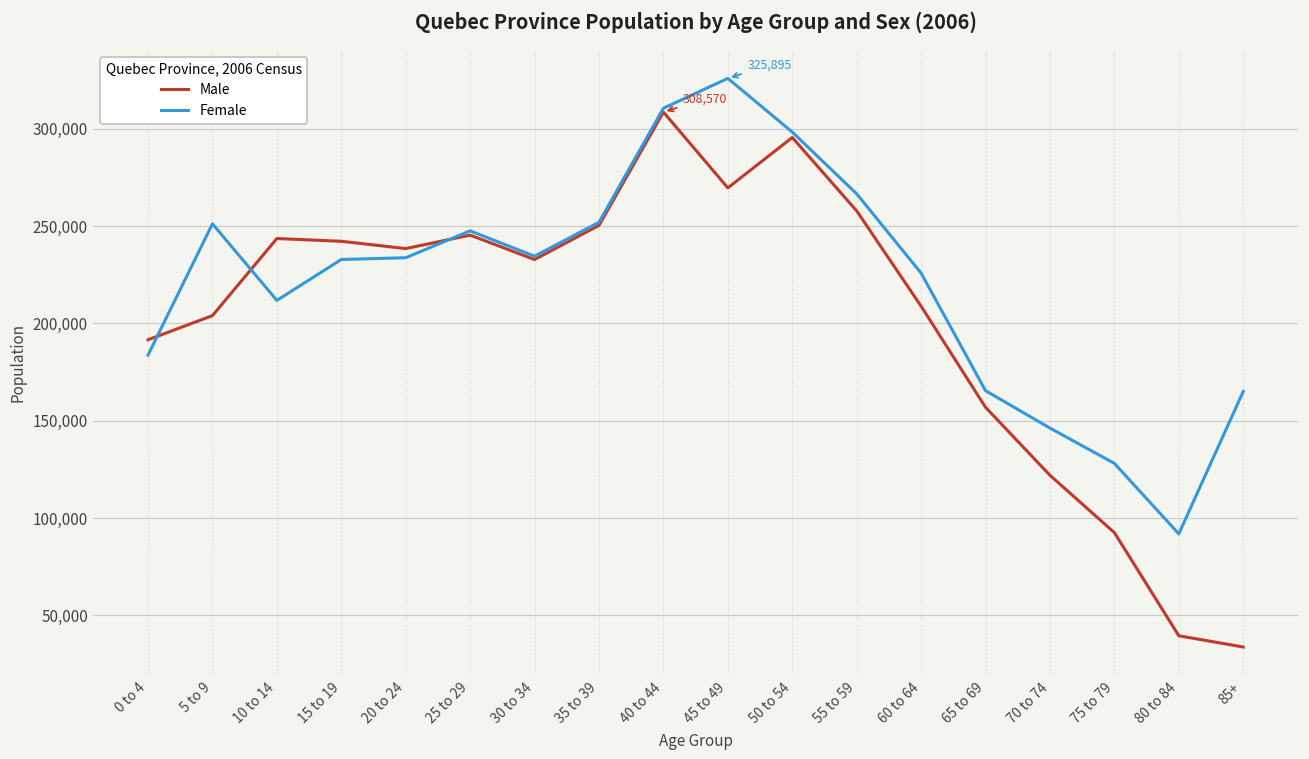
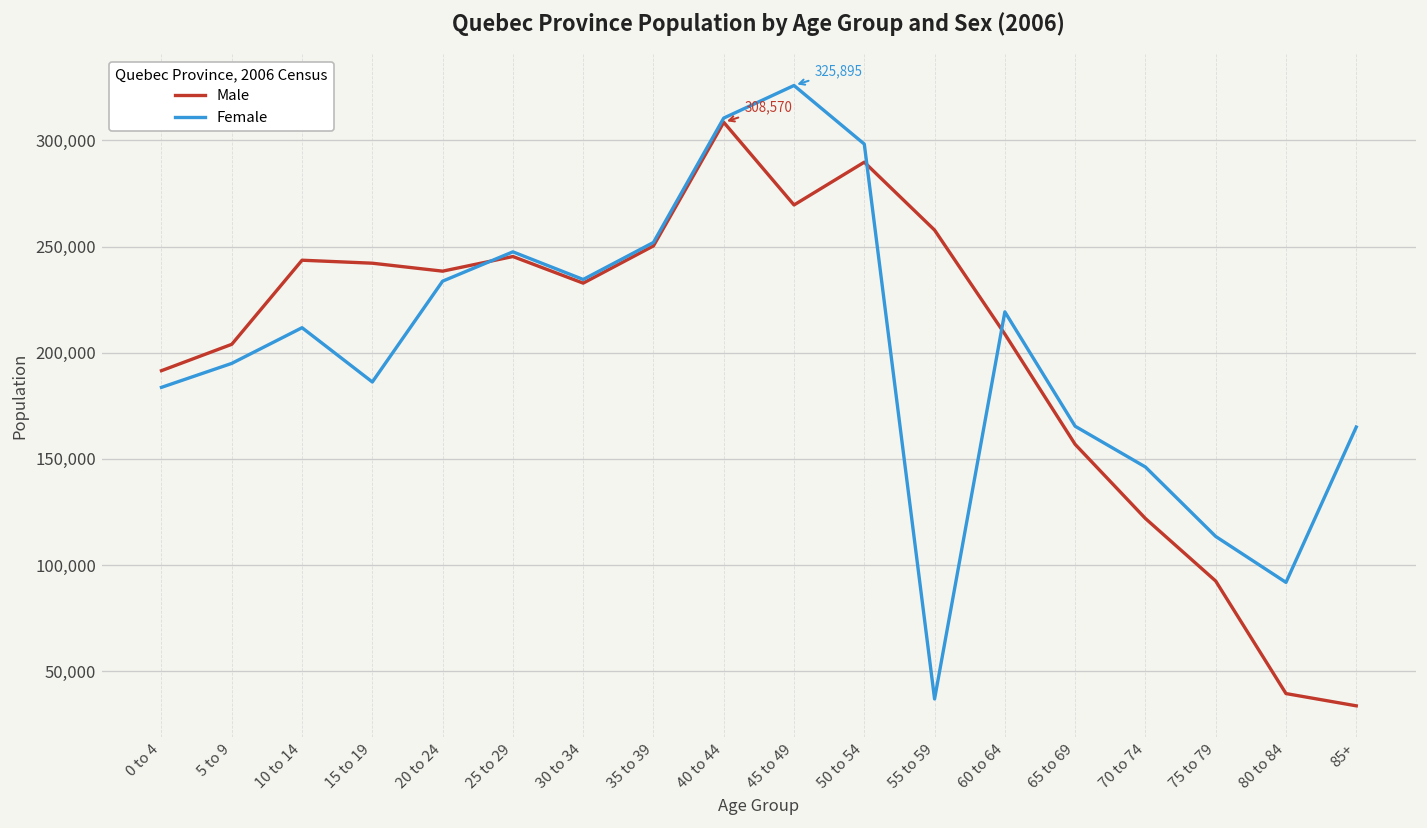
Female, 5 to 9: 251,000 -> 195,000
Female, 15 to 19: 233,000 -> 186,000
Male, 50 to 54: 296,000 -> 290,000
Female, 55 to 59: 267,000 -> 37,000
Female, 60 to 64: 226,000 -> 219,000
Female, 75 to 79: 128,000 -> 113,000
